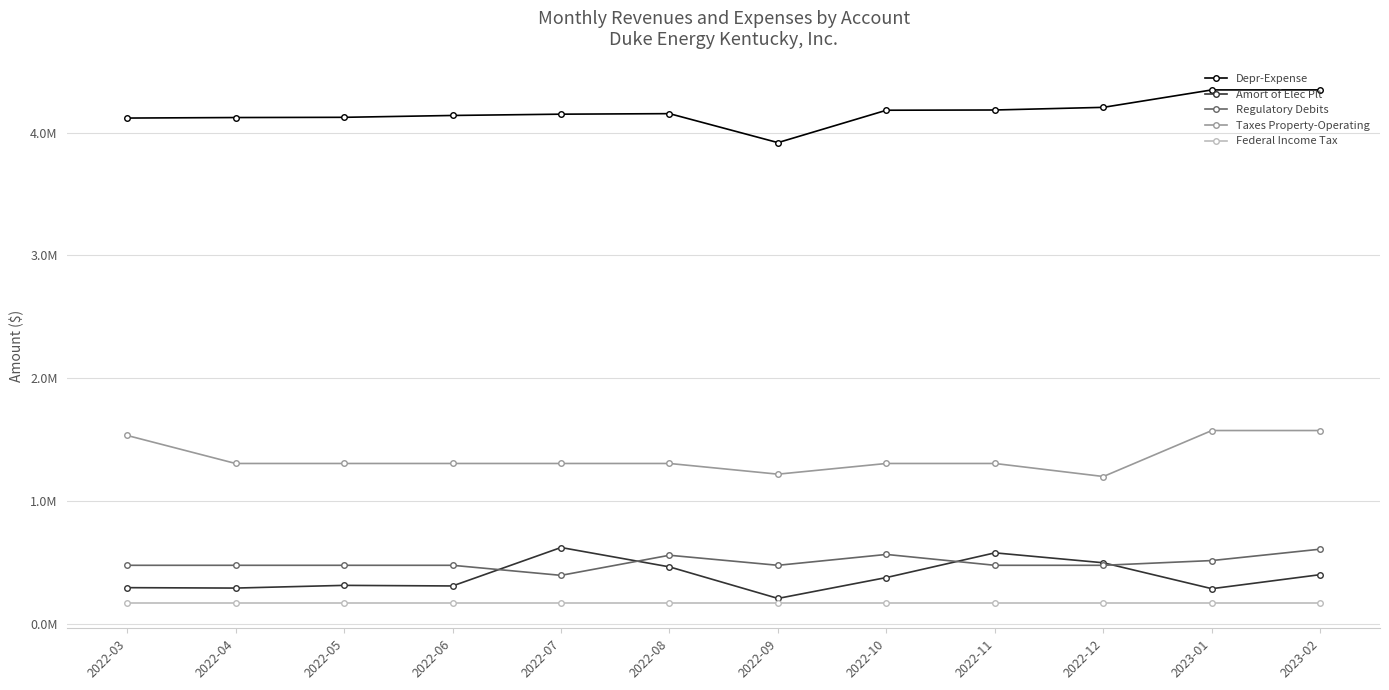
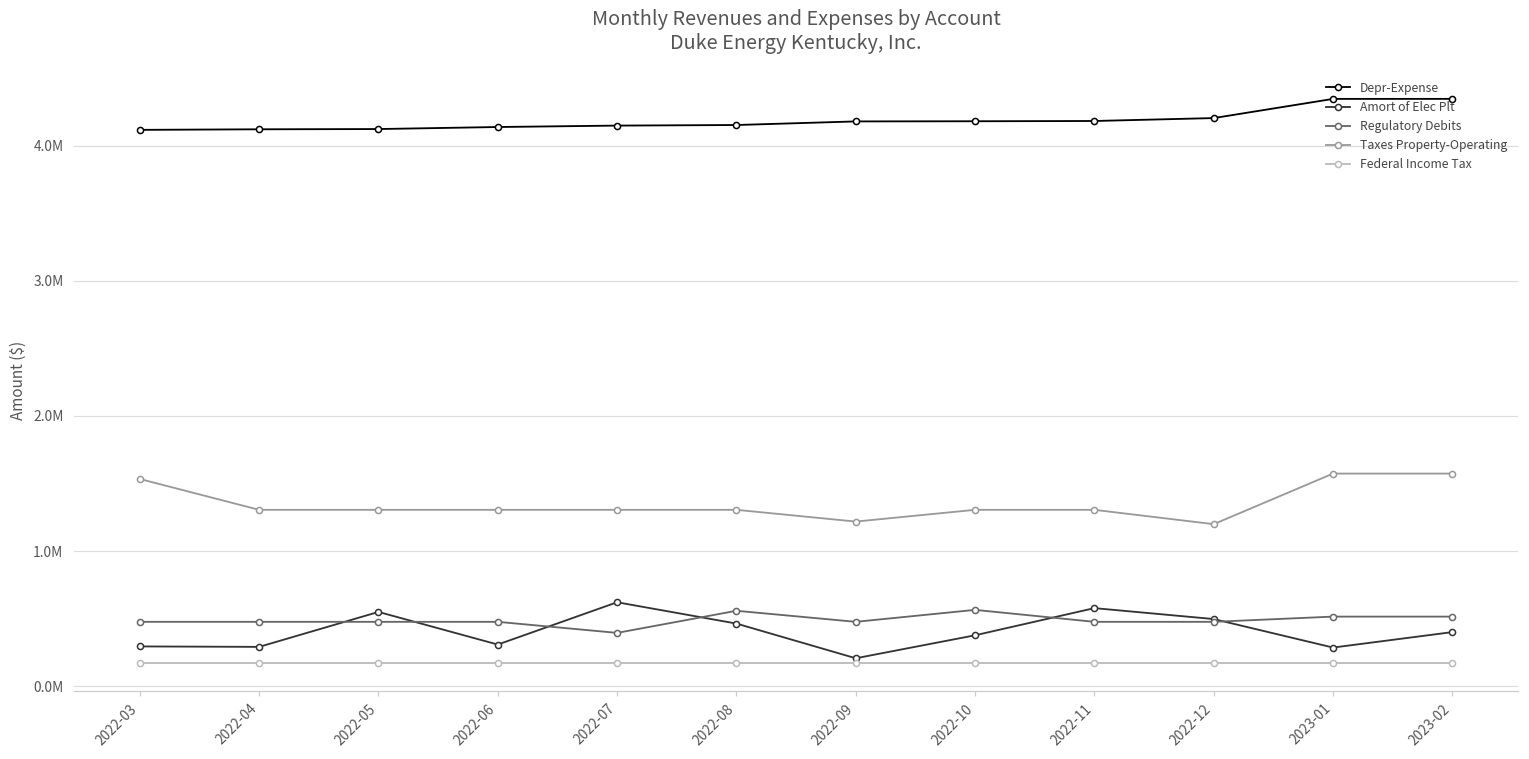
Amort of Elec Plt, 2022-05: 310000 -> 550000
Depr-Expense, 2022-09: 3920000 -> 4180000
Regulatory Debits, 2023-02: 610000 -> 510000
